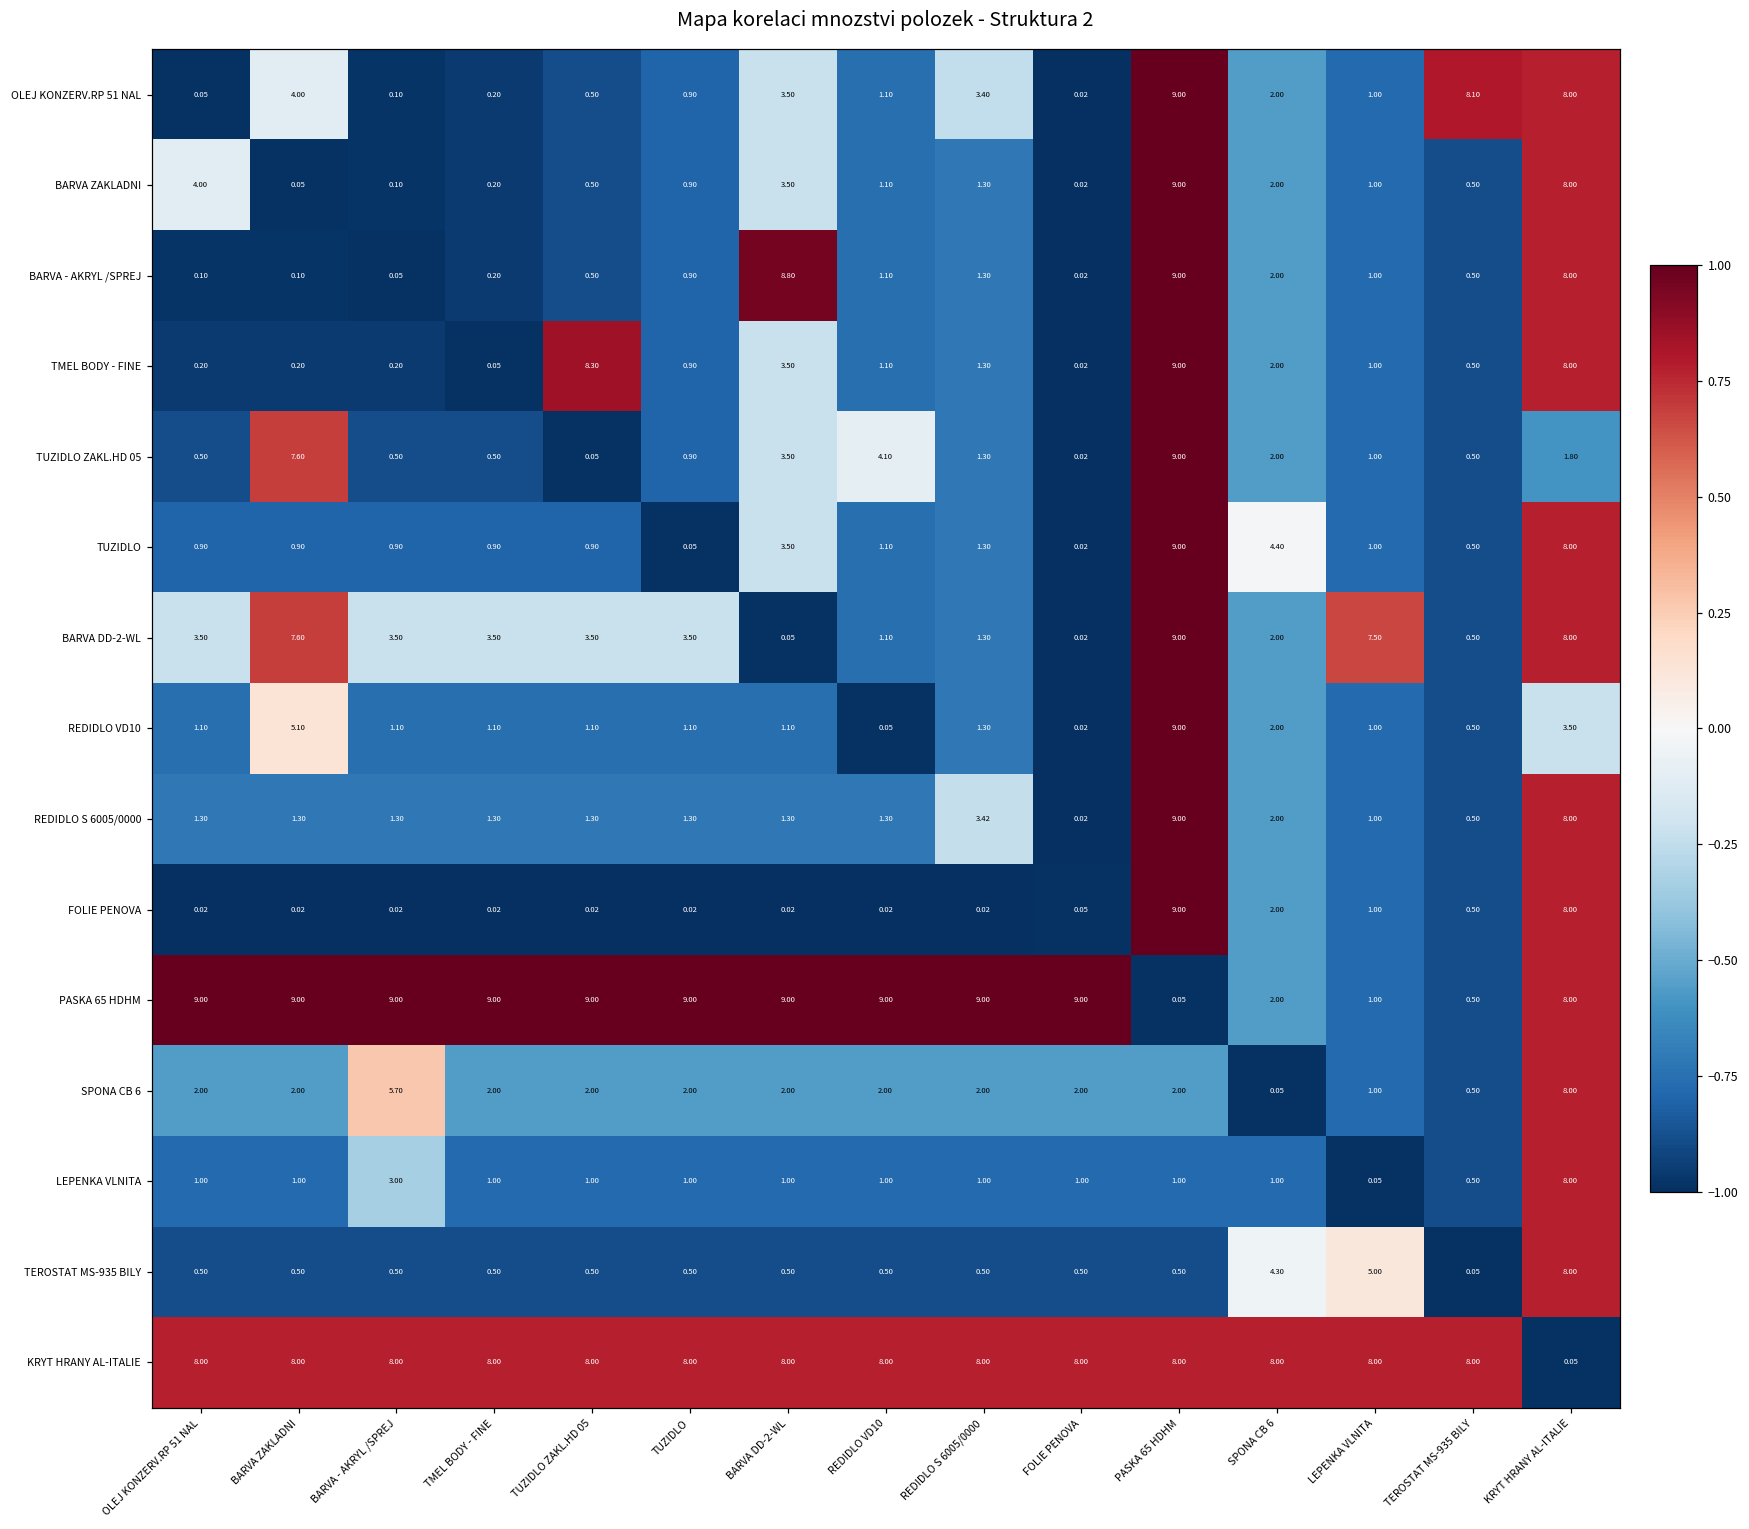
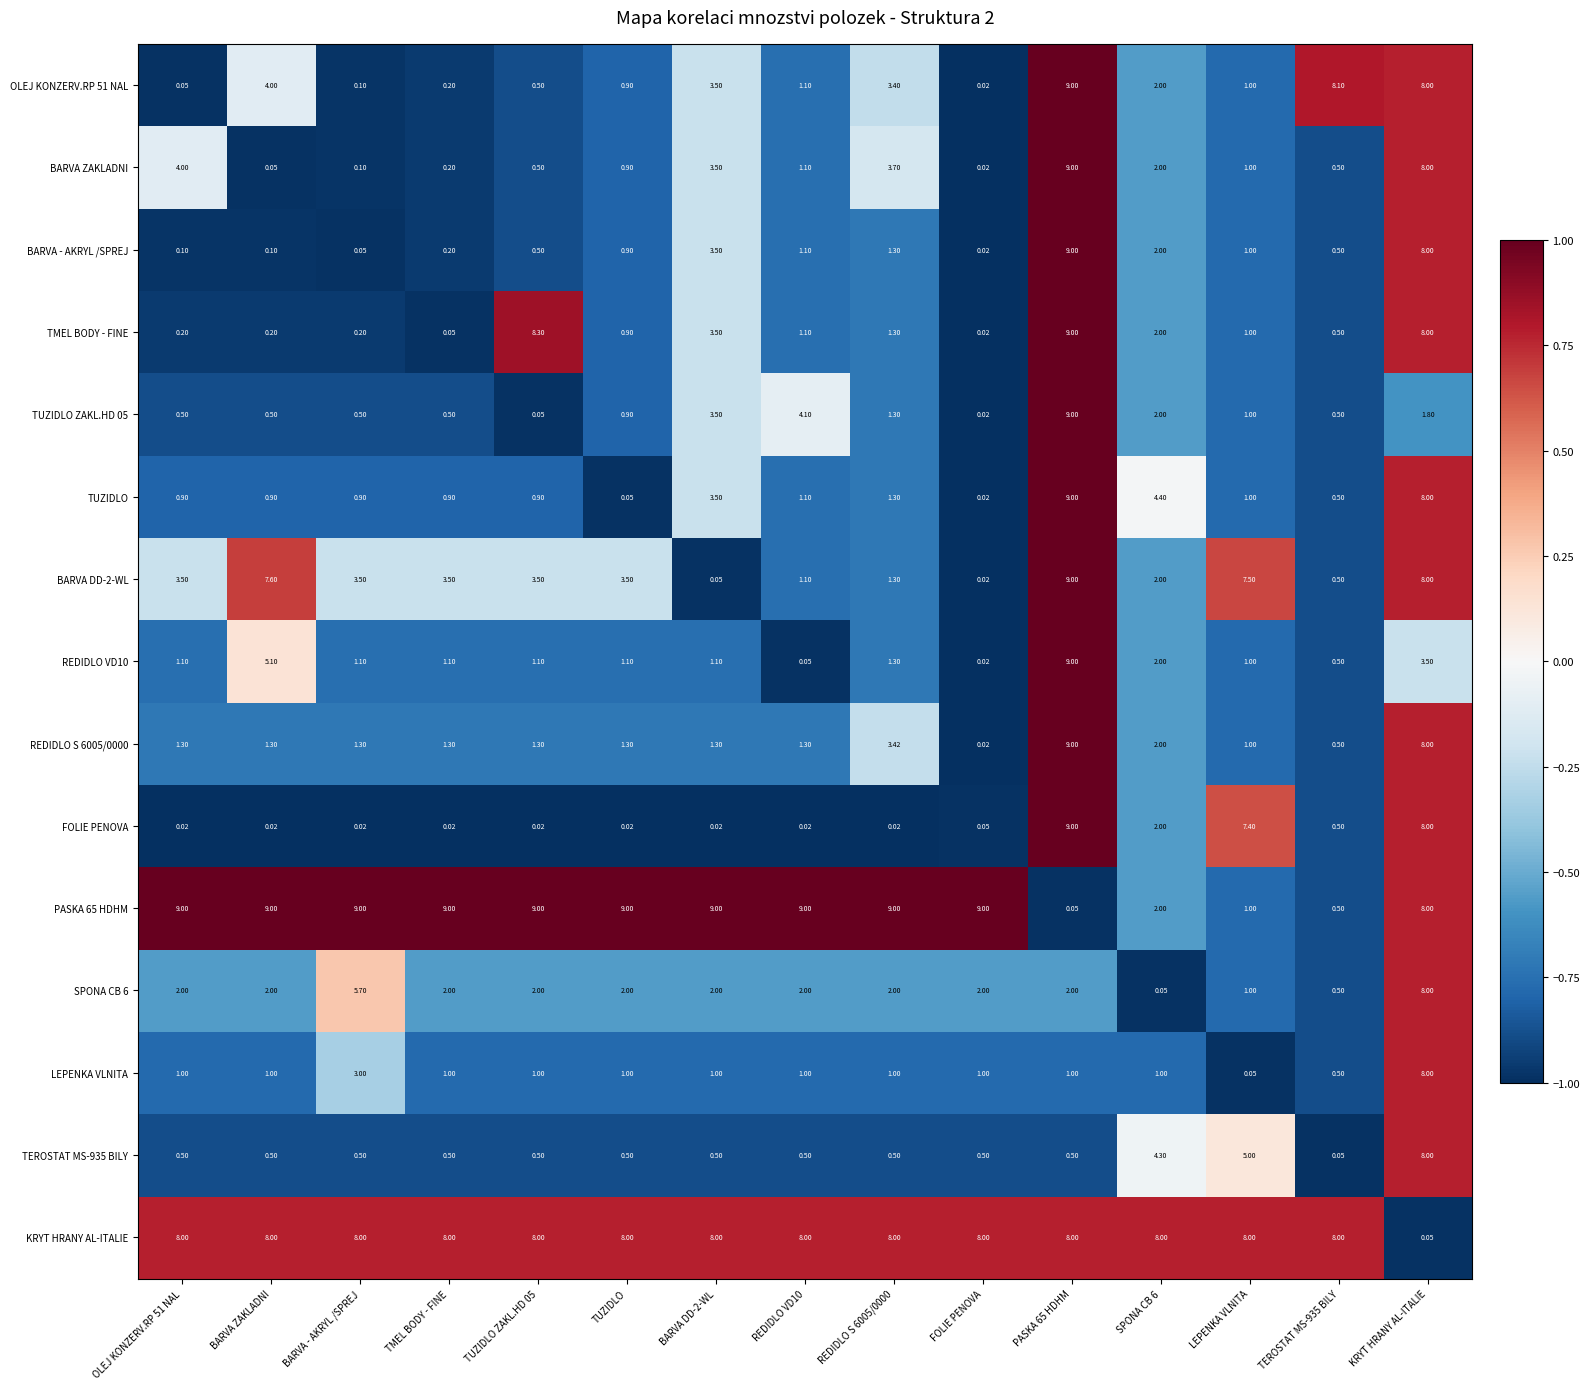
BARVA ZAKLADNI, REDIDLO S 6005/0000: 1.30 -> 3.70
BARVA - AKRYL /SPREJ, BARVA DD-2-WL: 8.80 -> 3.50
TUZIDLO ZAKL.HD 05, BARVA ZAKLADNI: 7.60 -> 0.50
FOLIE PENOVA, LEPENKA VLNITA: 1.00 -> 7.40
